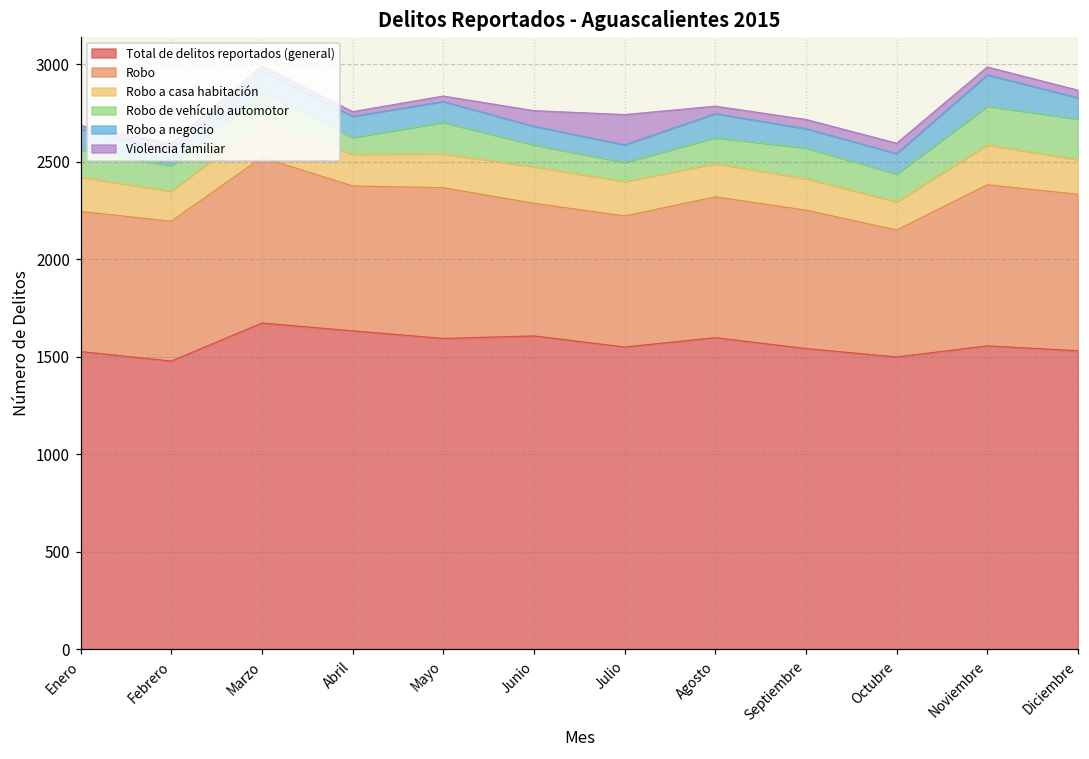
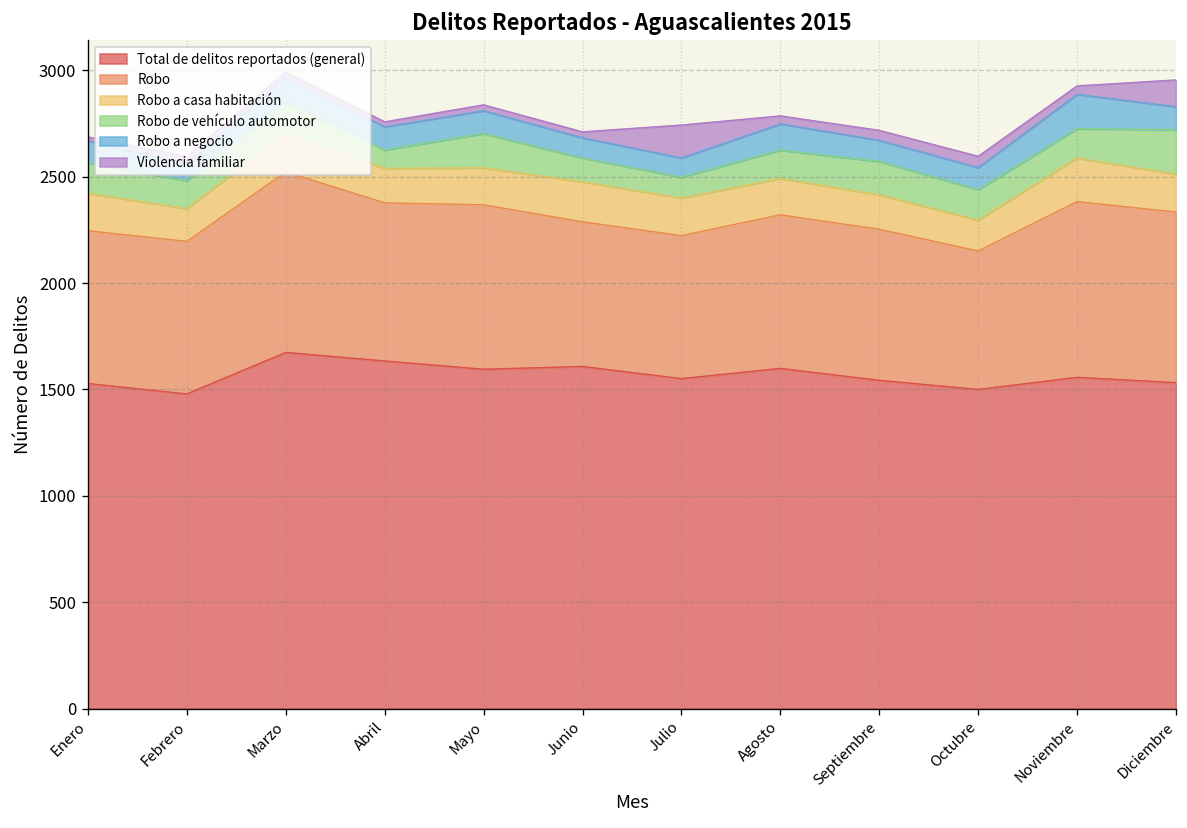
Violencia familiar, Junio: 80 -> 30
Robo de vehículo automotor, Noviembre: 200 -> 140
Violencia familiar, Diciembre: 40 -> 130
